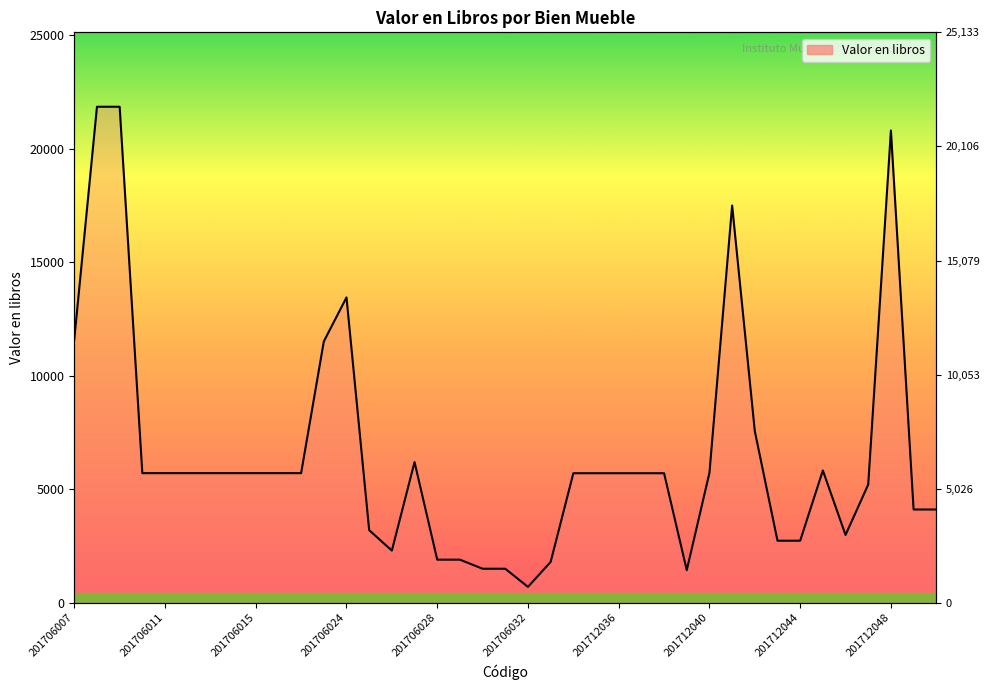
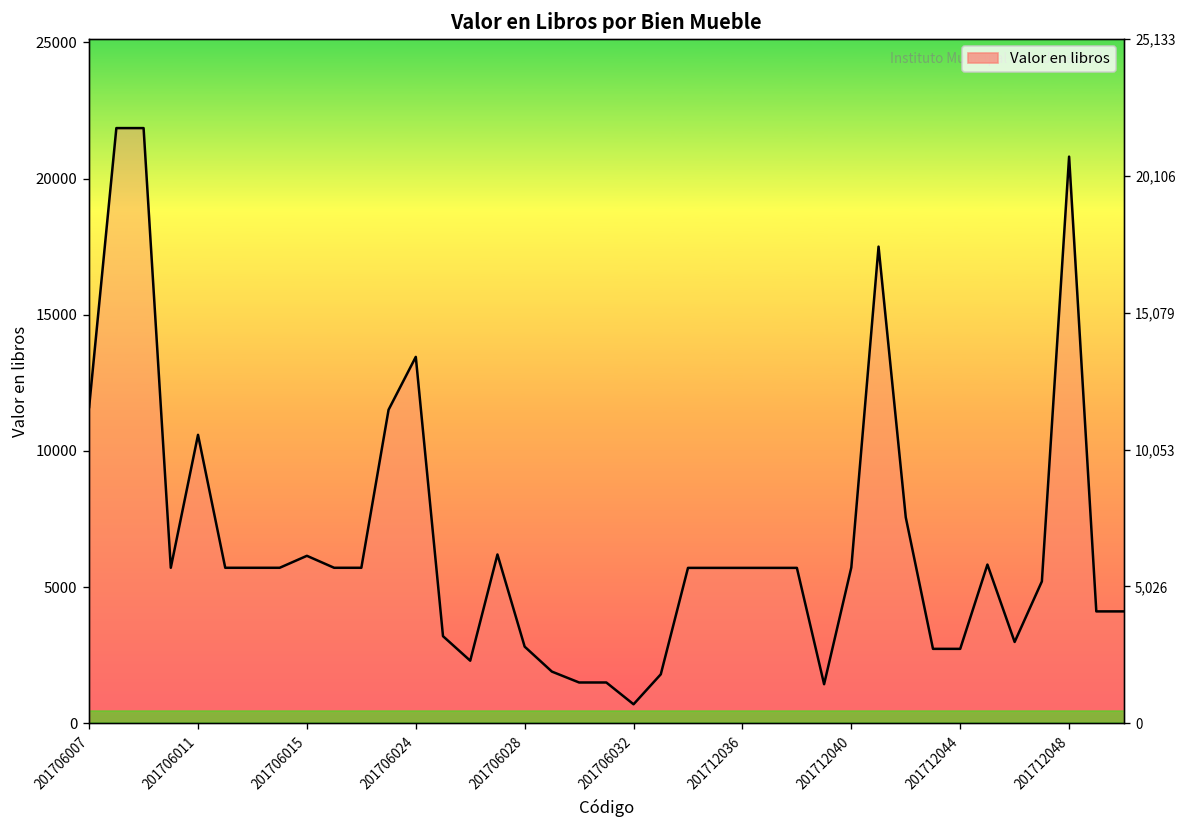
201706011: 5700 -> 10600
201706015: 5700 -> 6200
201706028: 1900 -> 2800
